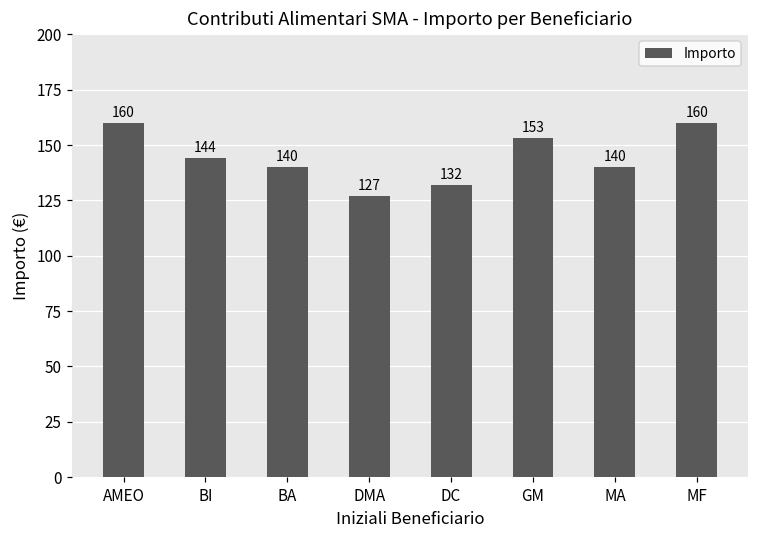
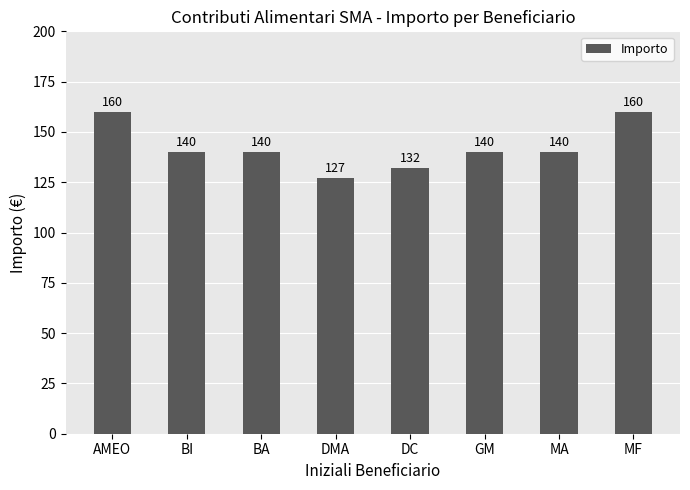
BI: 144 -> 140
GM: 153 -> 140
